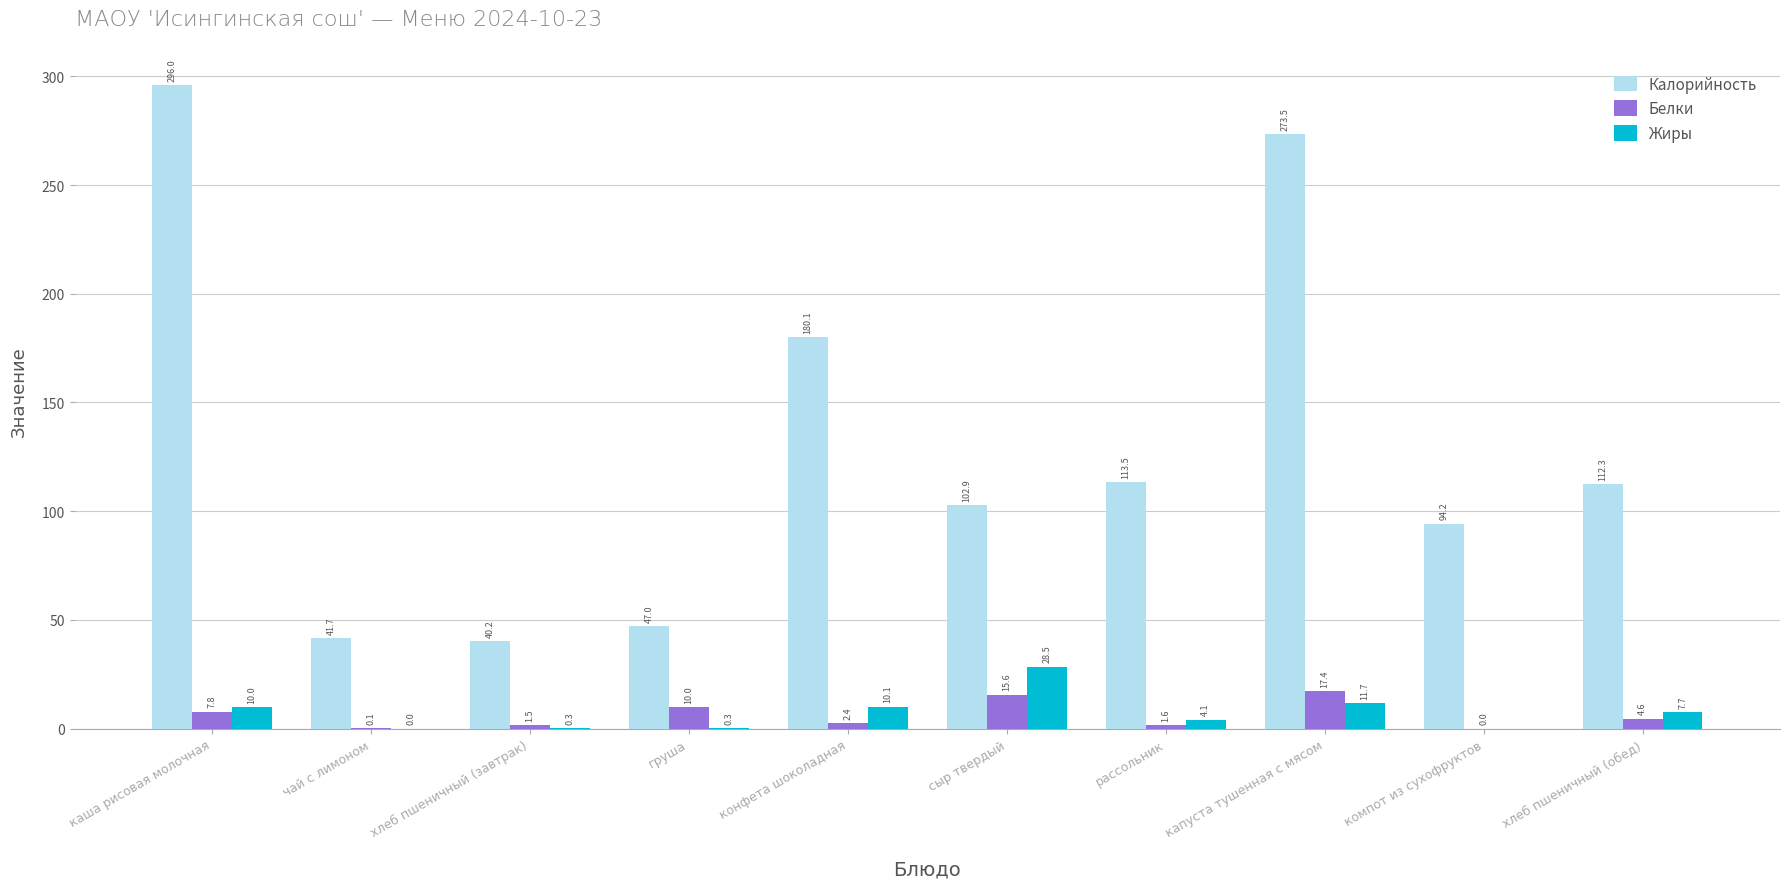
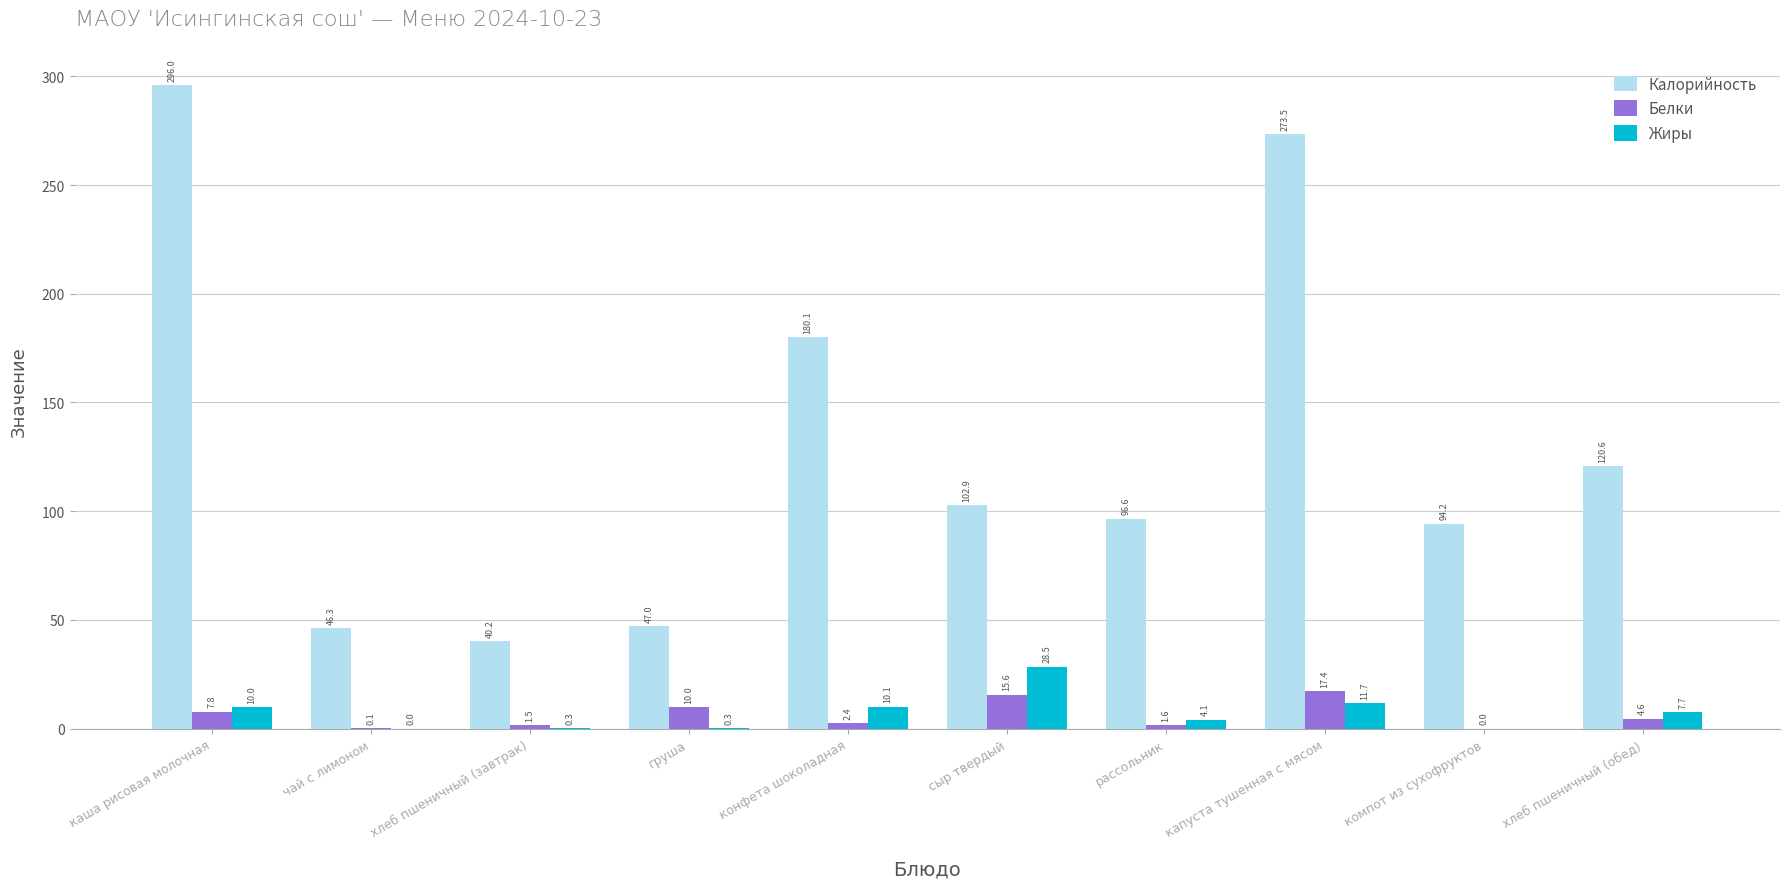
Калорийность, чай с лимоном: 41.7 -> 46.3
Калорийность, рассольник: 113.5 -> 96.6
Калорийность, хлеб пшеничный (обед): 112.3 -> 120.6
